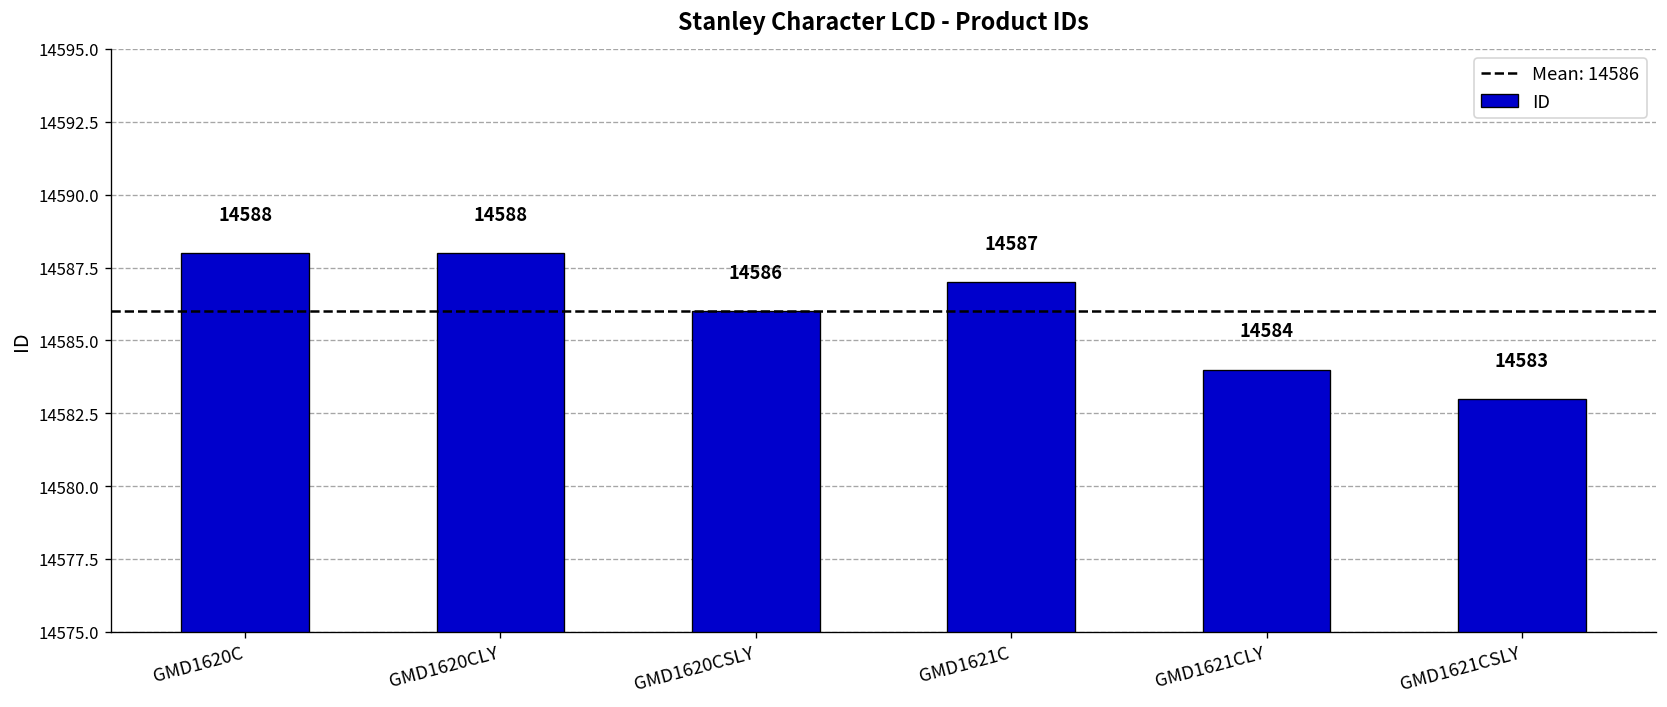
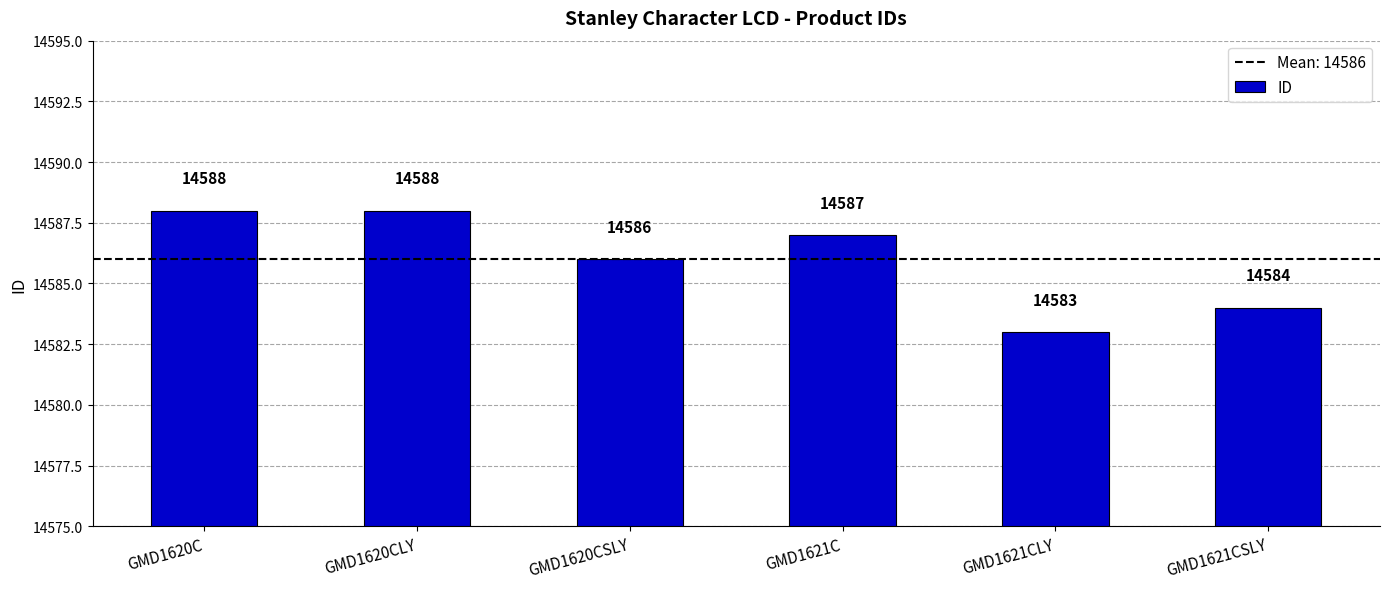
GMD1621CLY: 14584 -> 14583
GMD1621CSLY: 14583 -> 14584
